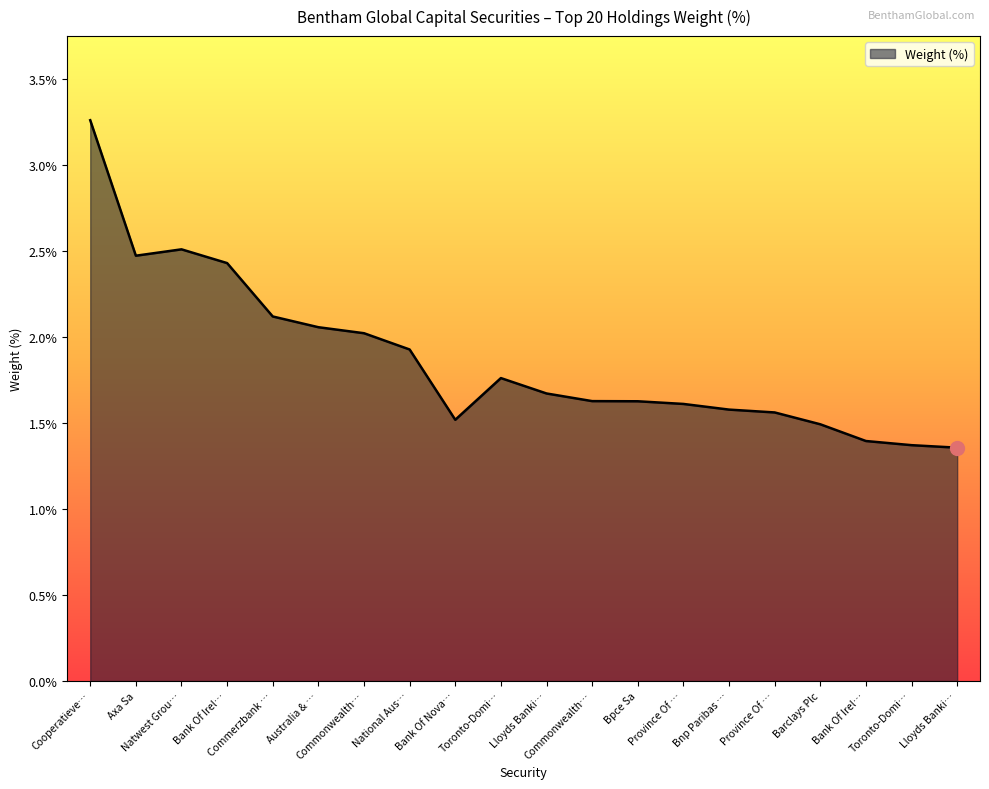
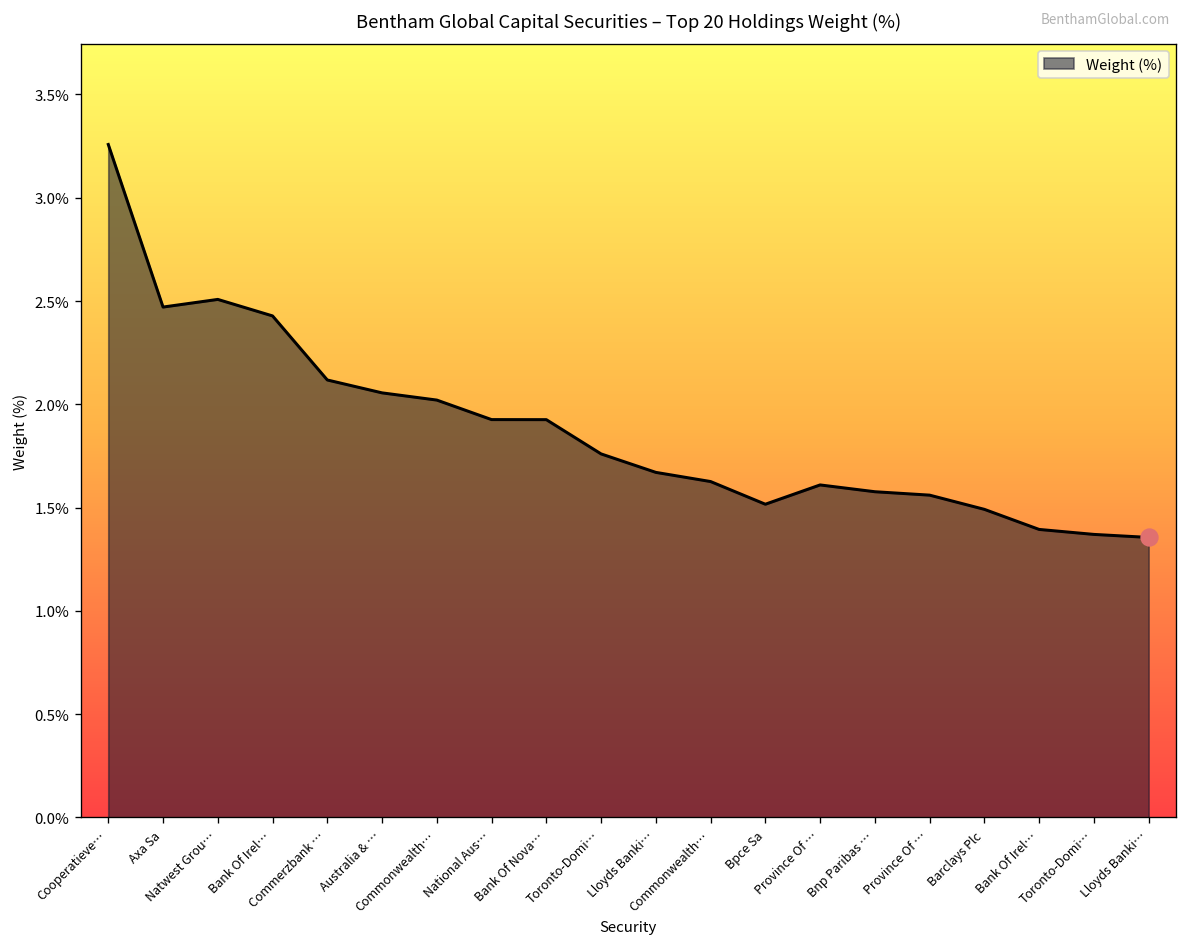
Weight (%), Bank Of Nova…: 1.52% -> 1.93%
Weight (%), Bpce Sa: 1.63% -> 1.52%
